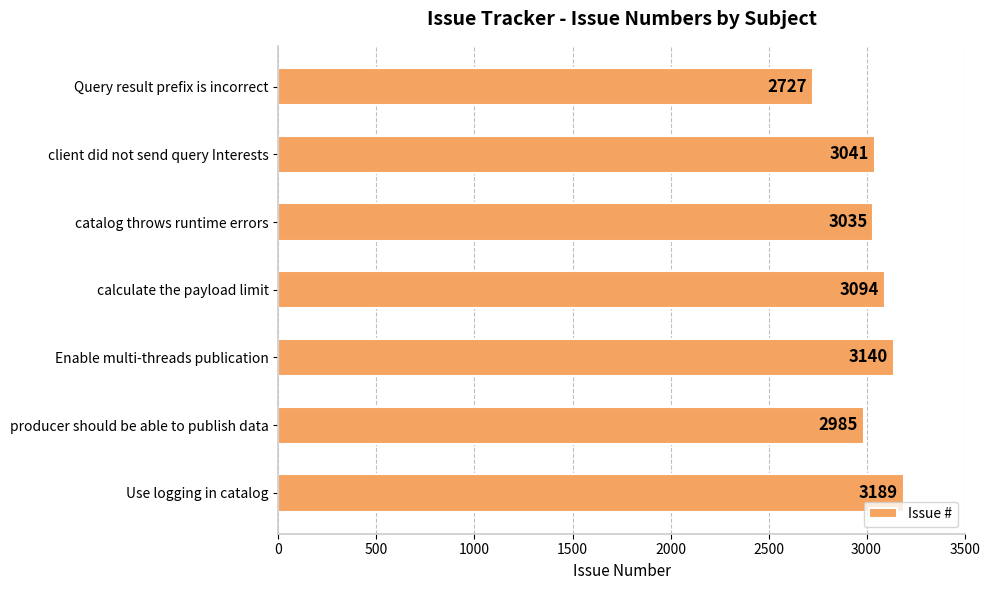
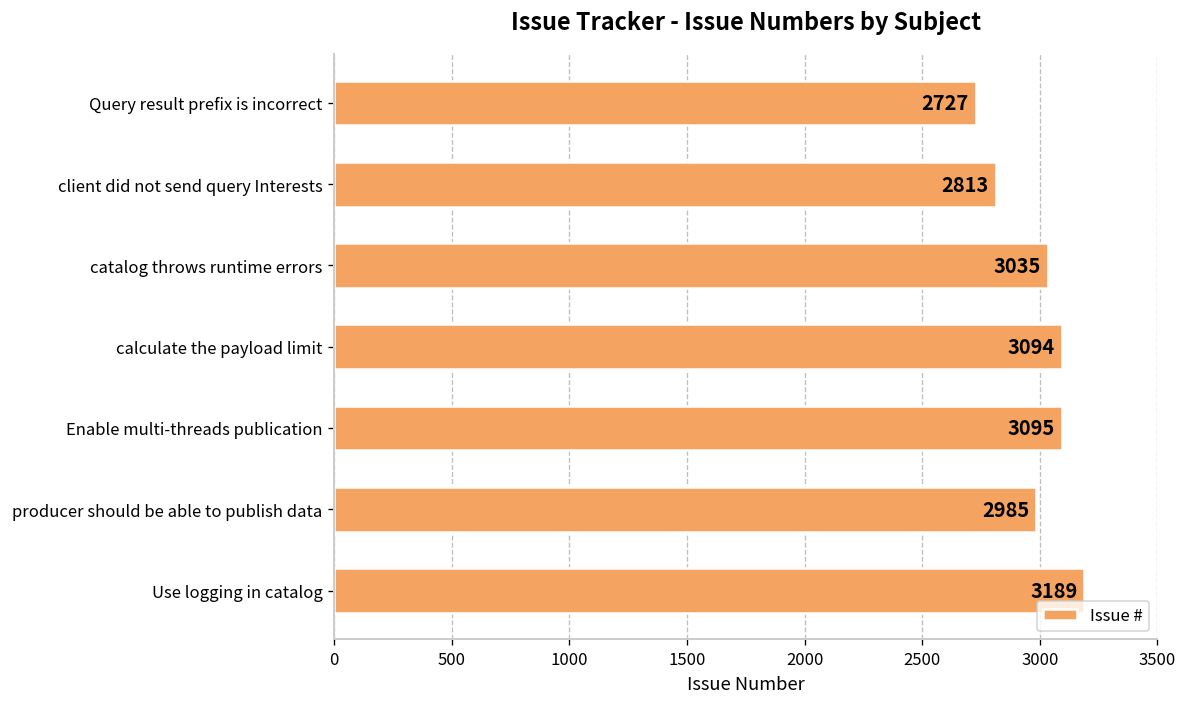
client did not send query Interests: 3041 -> 2813
Enable multi-threads publication: 3140 -> 3095
